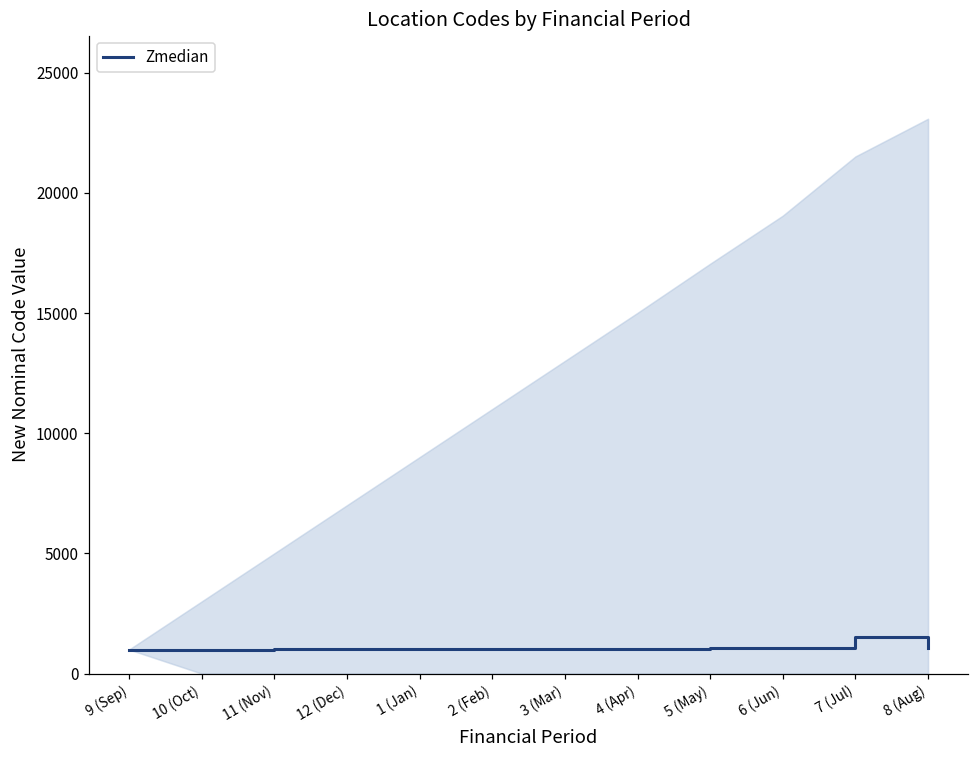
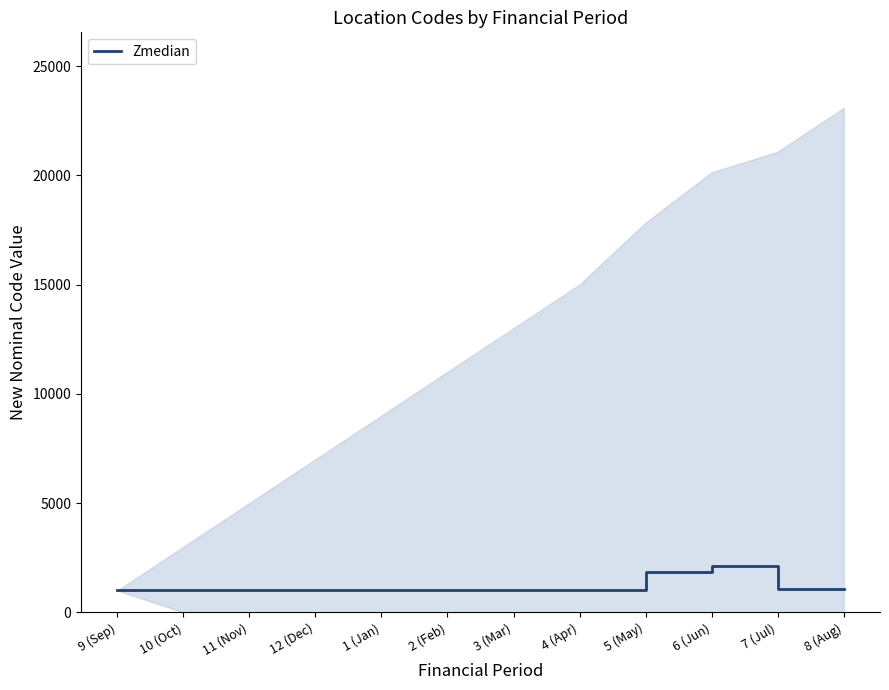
Zmedian, 5 (May): 1100 -> 1800
Zmedian, 6 (Jun): 1100 -> 2100
Zmedian, 7 (Jul): 1500 -> 1100
